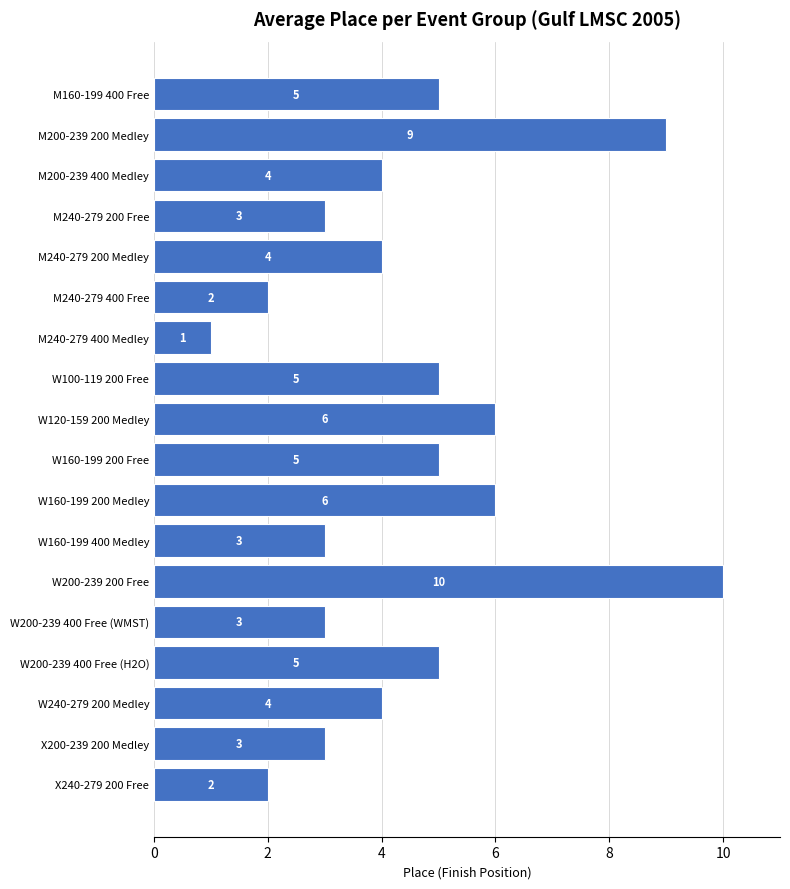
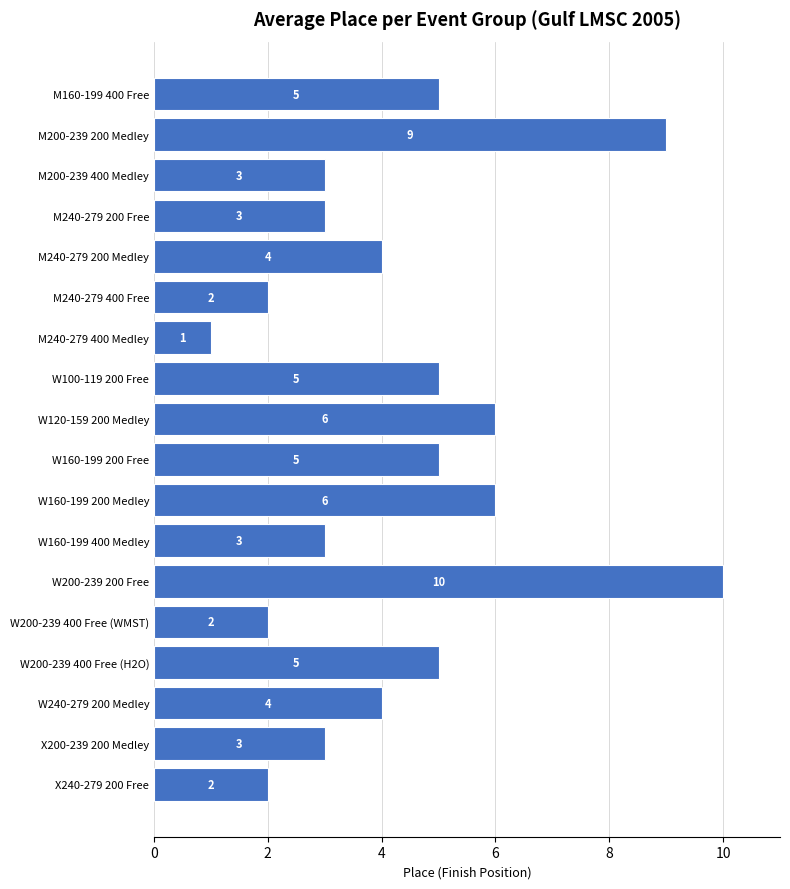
M200-239 400 Medley: 4 -> 3
W200-239 400 Free (WMST): 3 -> 2
